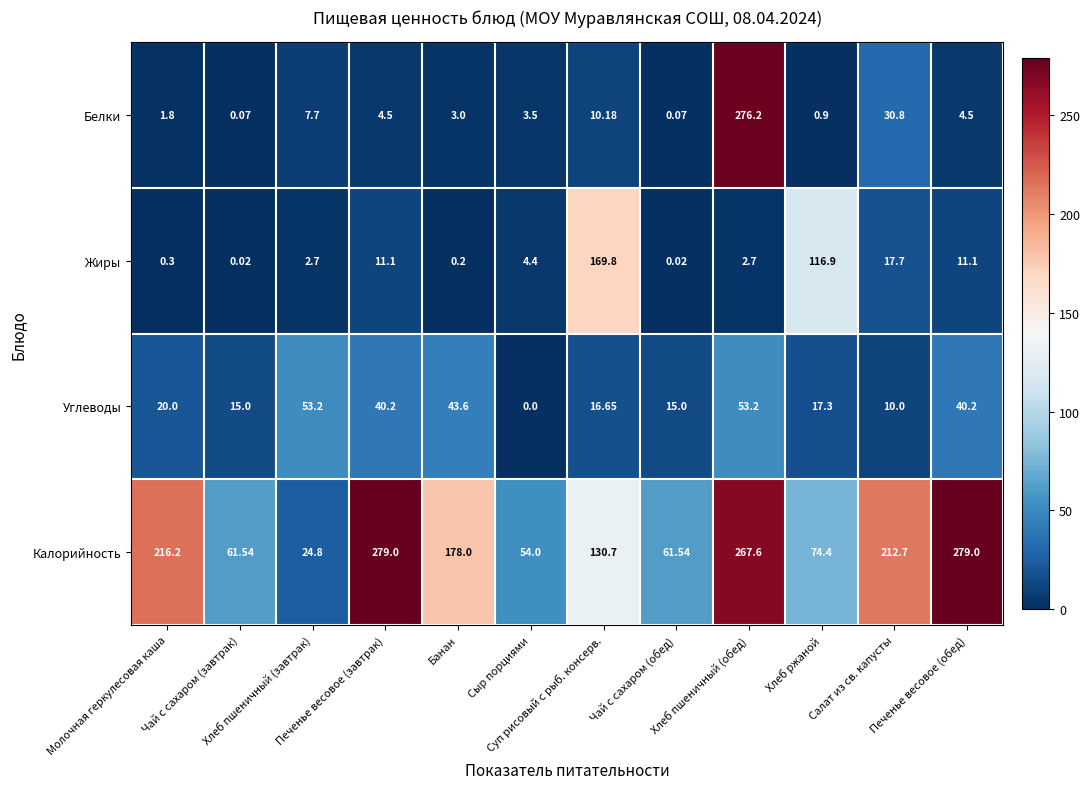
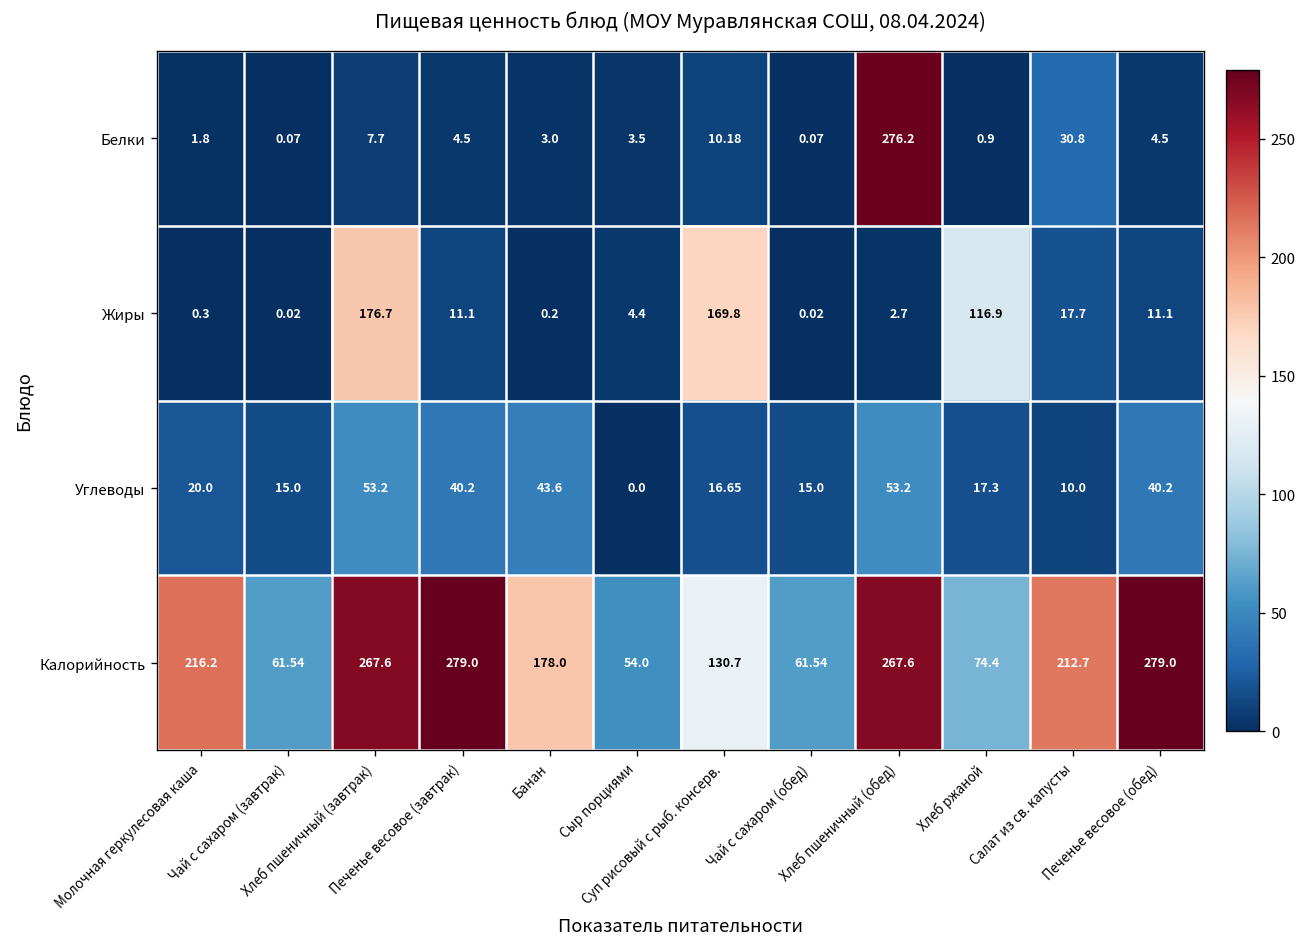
Жиры, Хлеб пшеничный (завтрак): 2.7 -> 176.7
Калорийность, Хлеб пшеничный (завтрак): 24.8 -> 267.6
